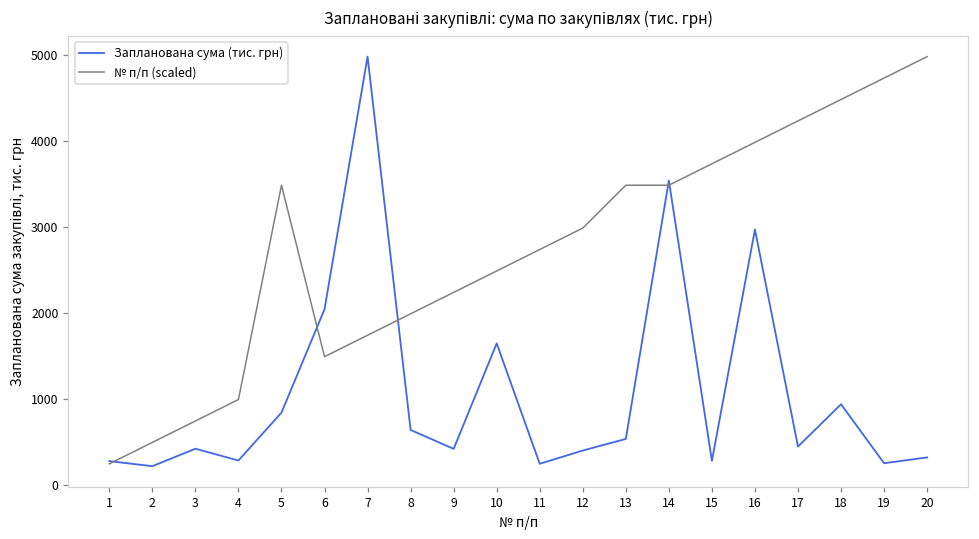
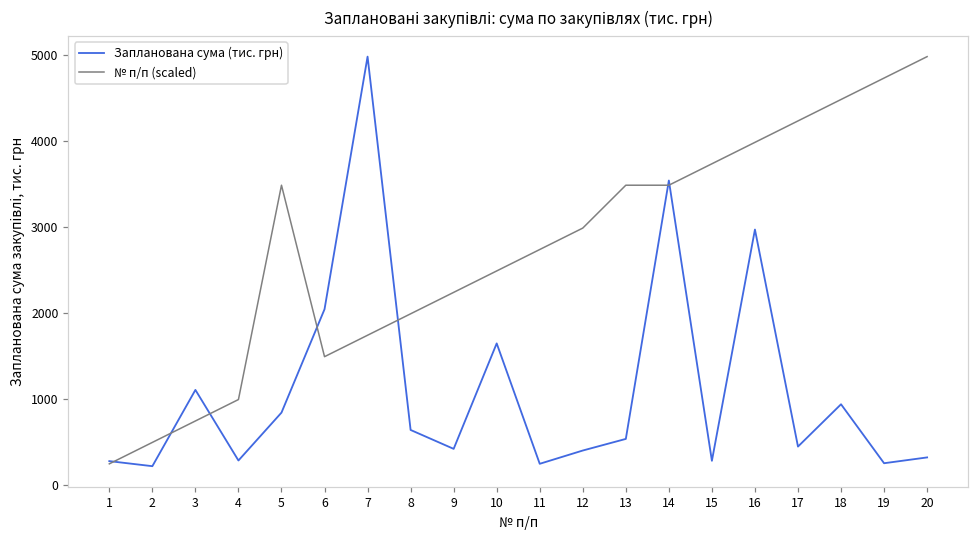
Запланована сума (тис. грн), 3: 400 -> 1100
